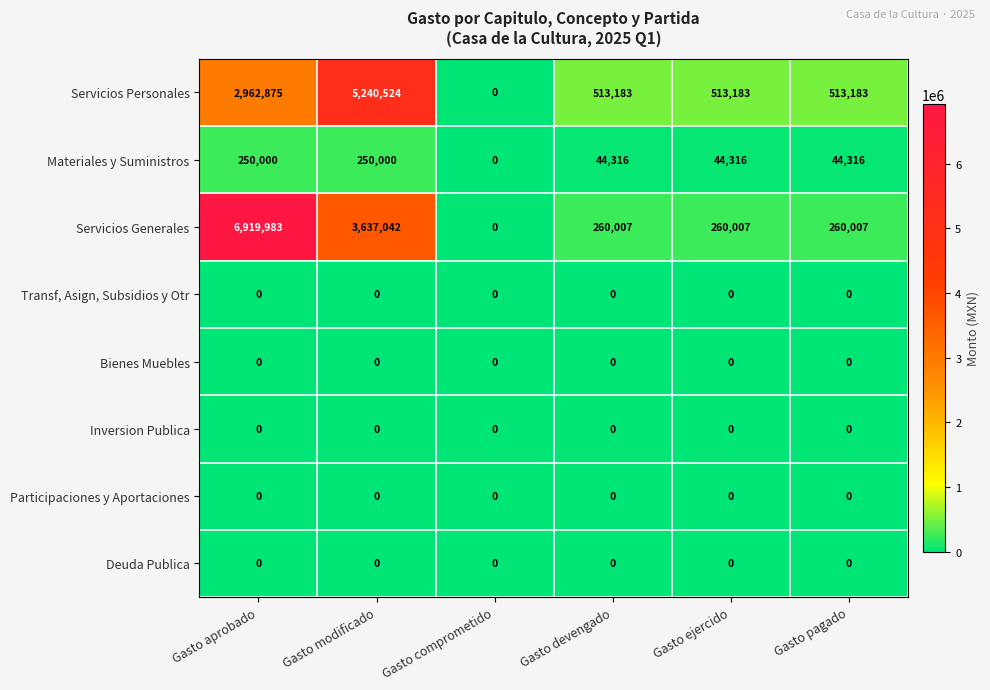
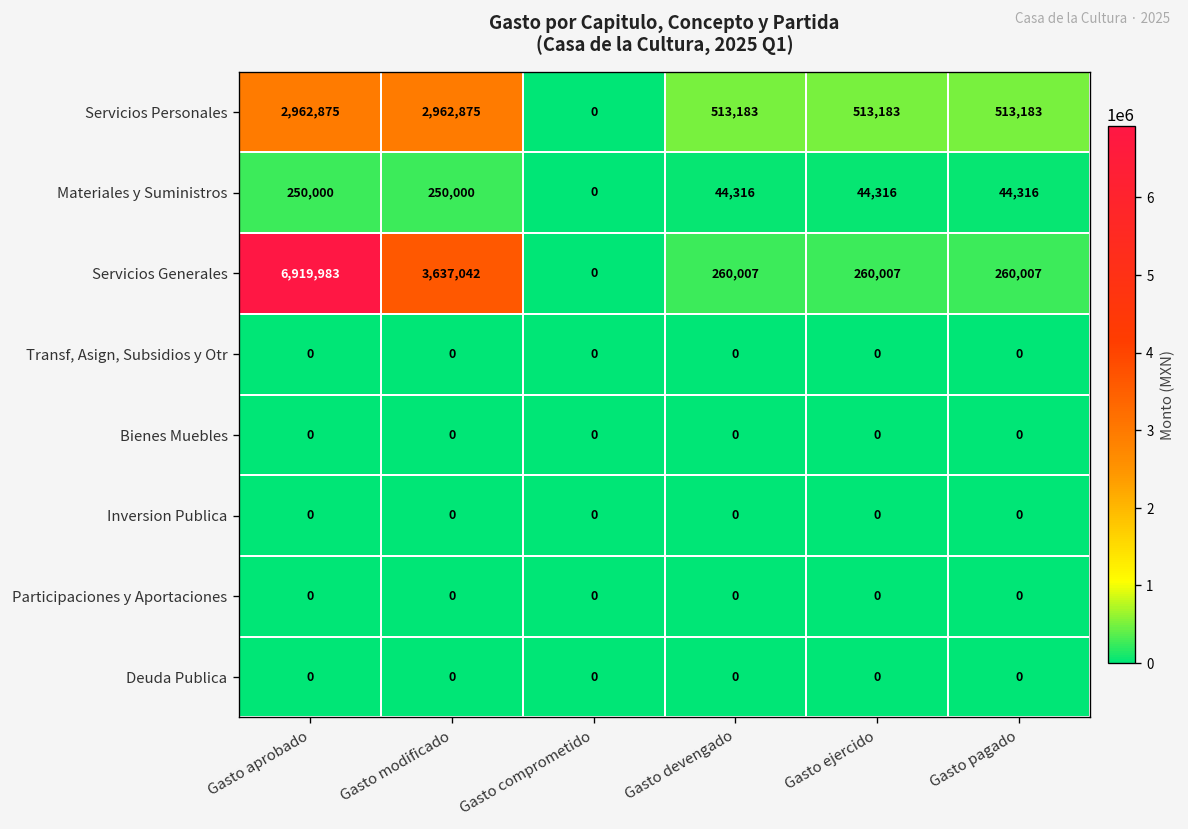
Servicios Personales, Gasto modificado: 5,240,524 -> 2,962,875
